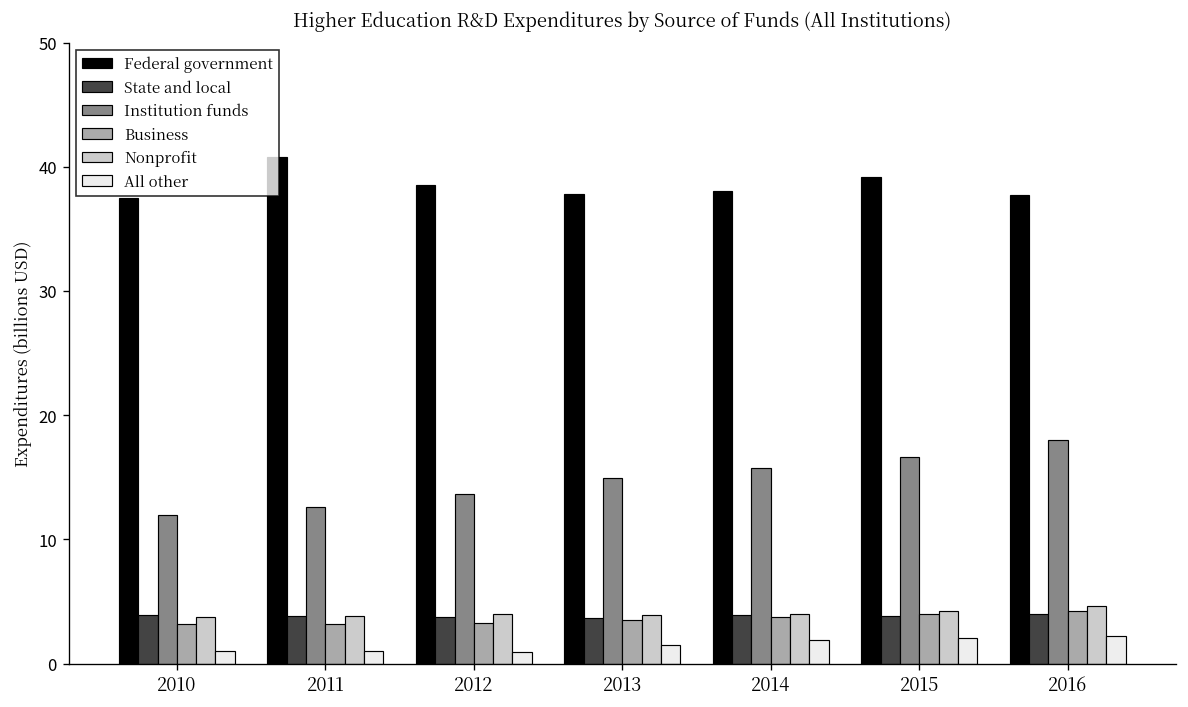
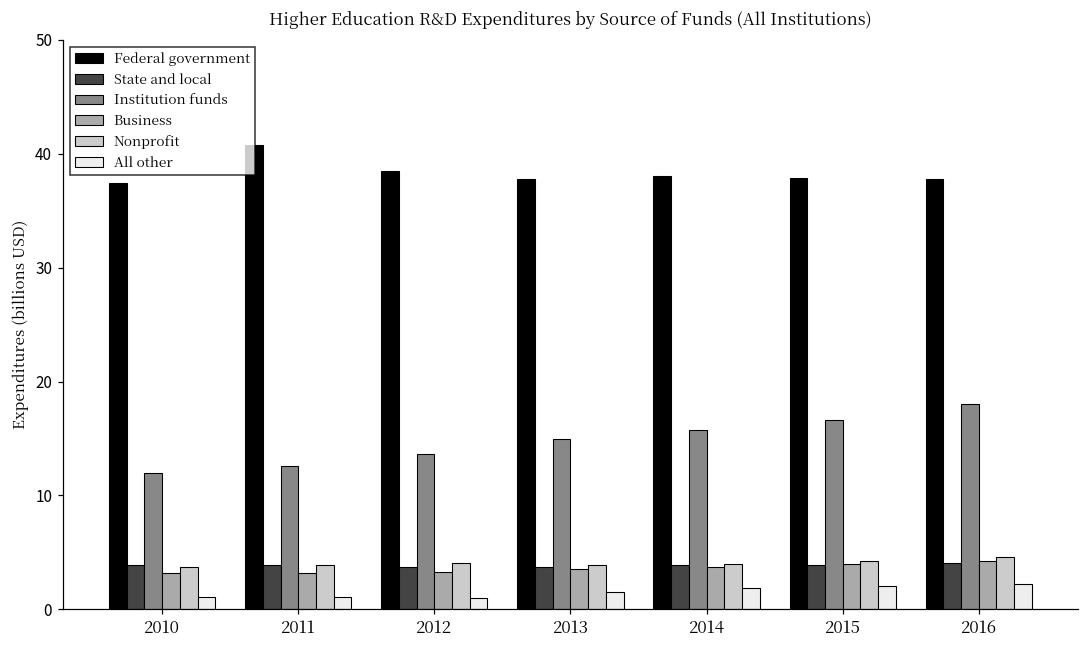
Federal government, 2015: 39.1 -> 37.9
